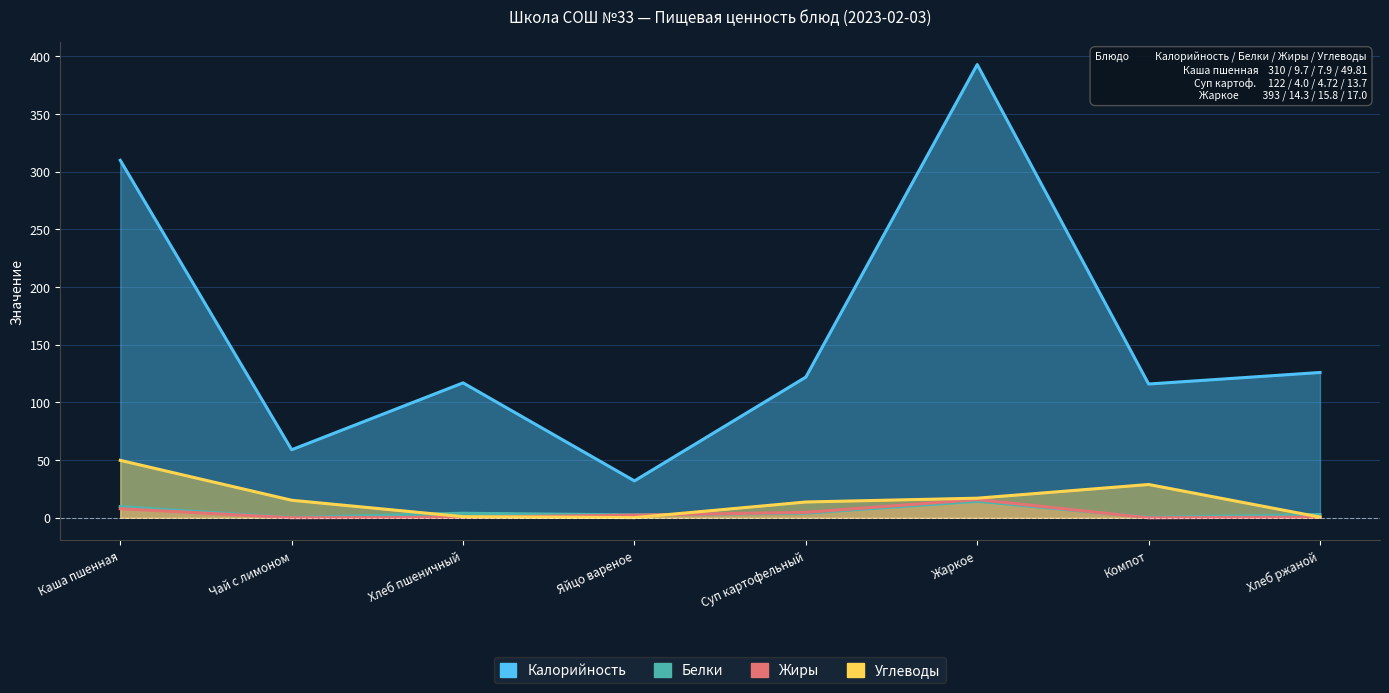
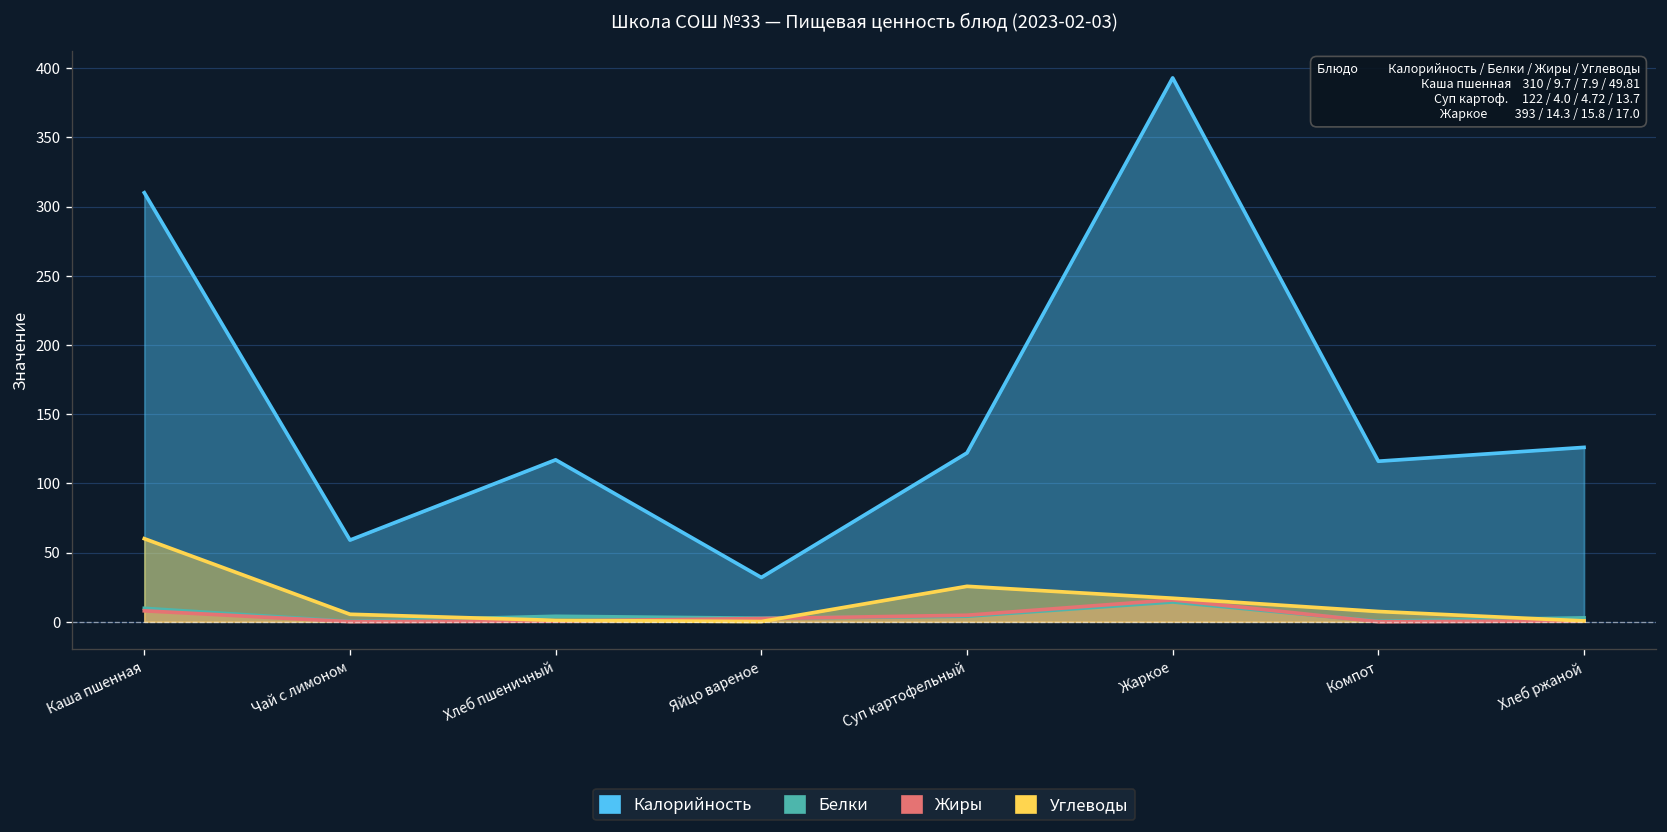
Углеводы, Каша пшенная: 50 -> 60
Углеводы, Чай с лимоном: 15 -> 5
Углеводы, Суп картофельный: 14 -> 26
Углеводы, Компот: 29 -> 7
